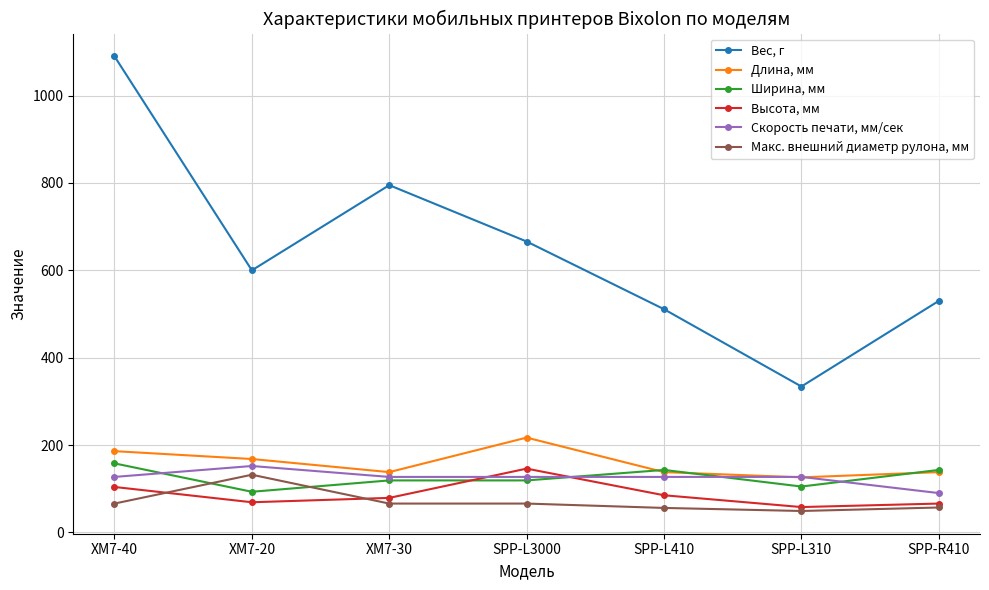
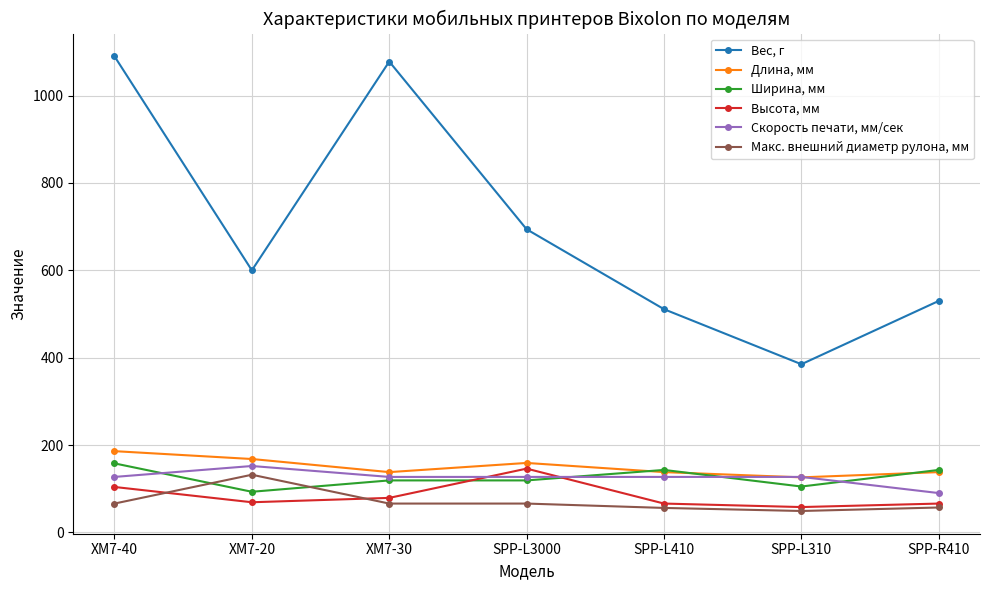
Вес, г, XM7-30: 800 -> 1080
Вес, г, SPP-L3000: 670 -> 690
Длина, мм, SPP-L3000: 220 -> 160
Высота, мм, SPP-L410: 90 -> 70
Вес, г, SPP-L310: 330 -> 390
